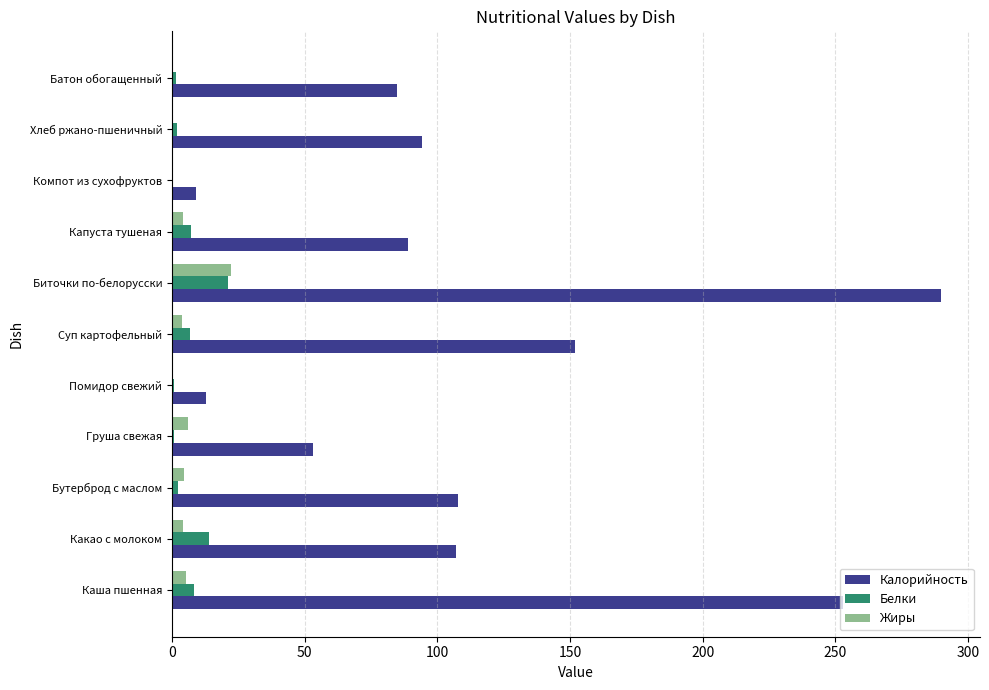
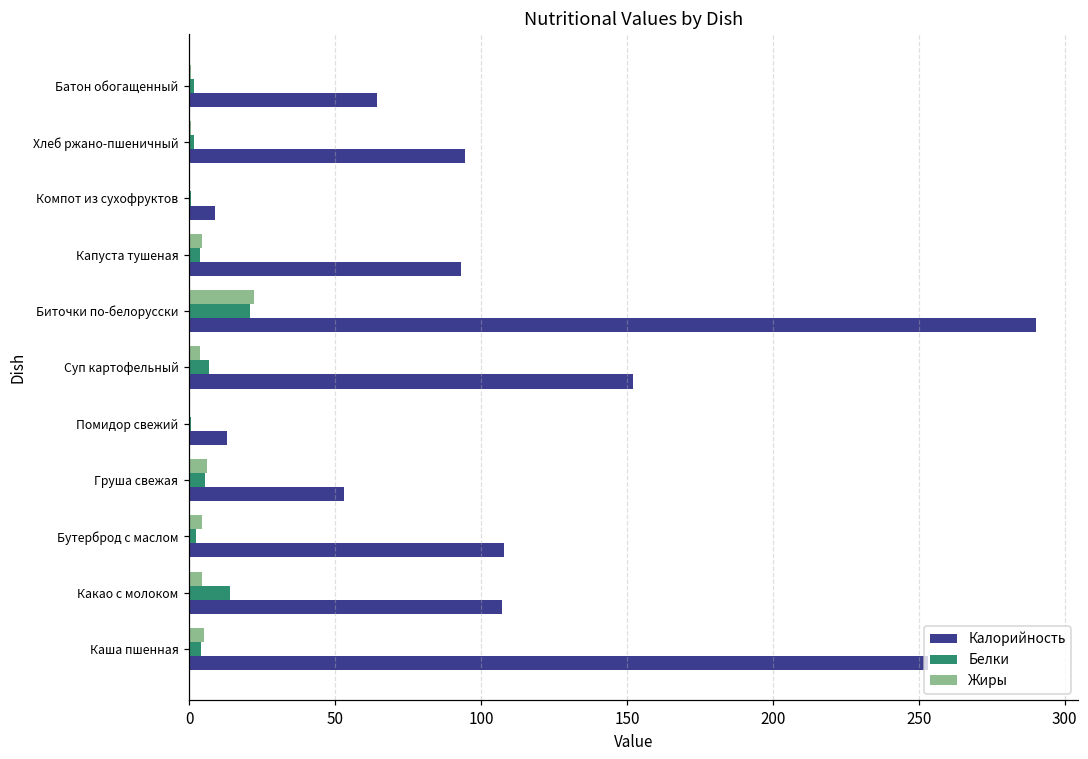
Калорийность, Батон обогащенный: 85 -> 64
Белки, Капуста тушеная: 7 -> 4
Калорийность, Капуста тушеная: 89 -> 93
Белки, Груша свежая: 1 -> 5
Белки, Каша пшенная: 9 -> 4
